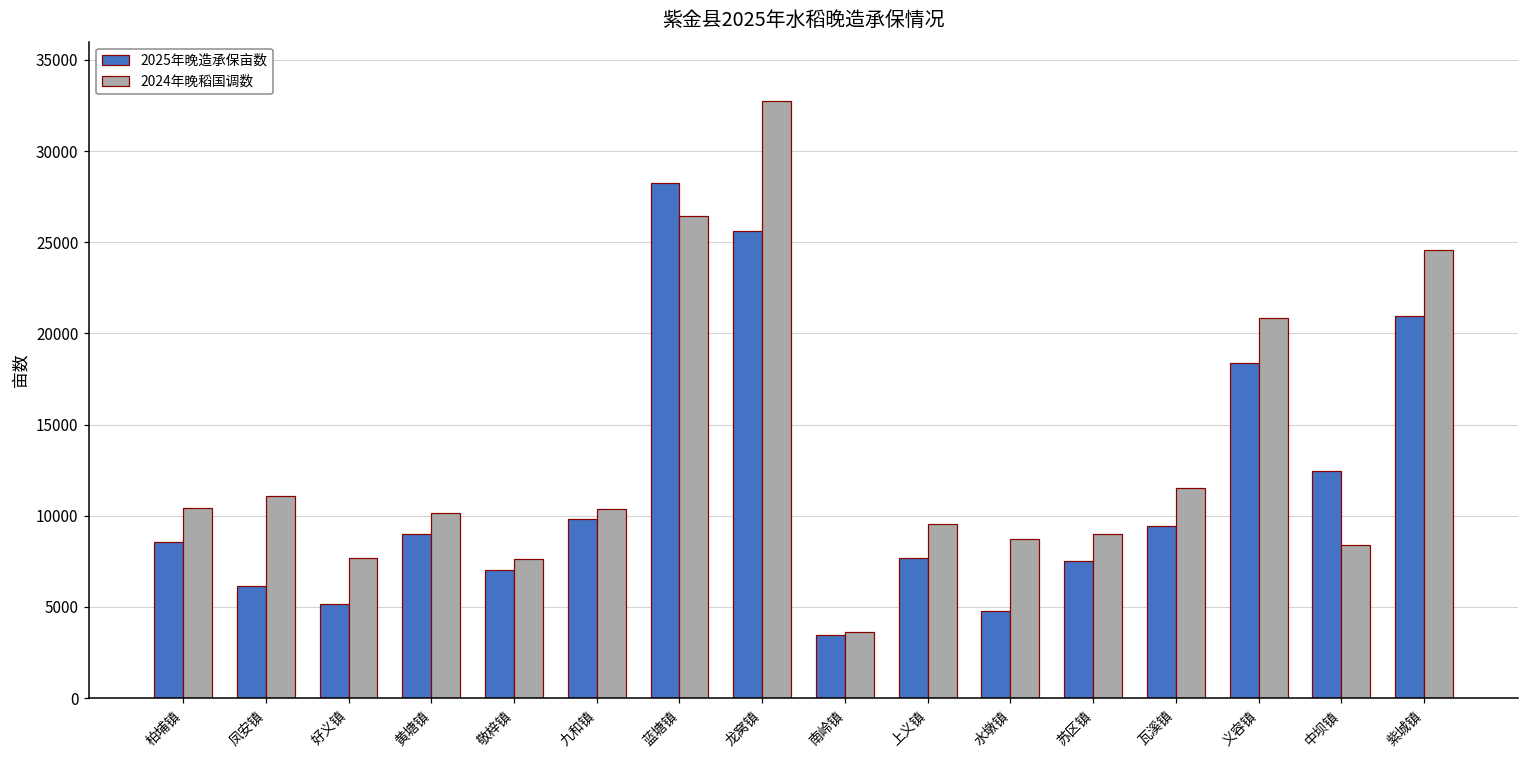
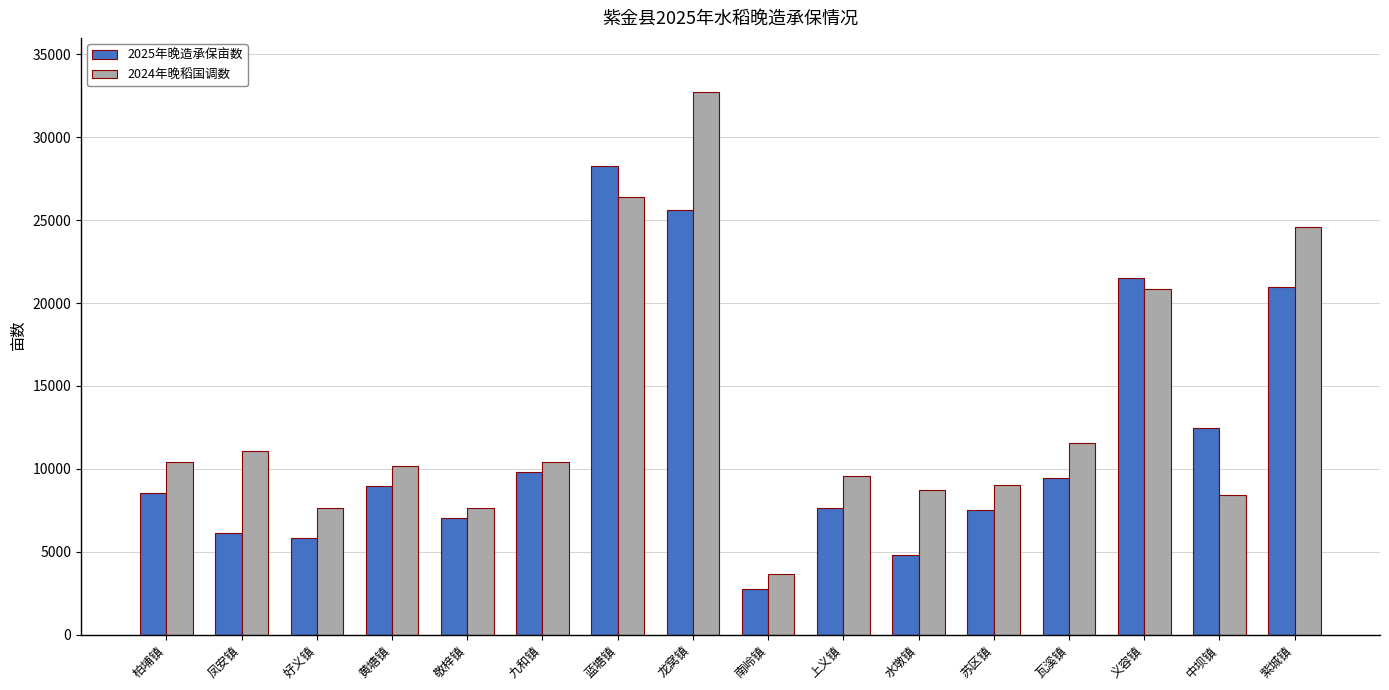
2025年晚造承保亩数, 好义镇: 5200 -> 5800
2025年晚造承保亩数, 南岭镇: 3500 -> 2800
2025年晚造承保亩数, 义容镇: 18400 -> 21500
